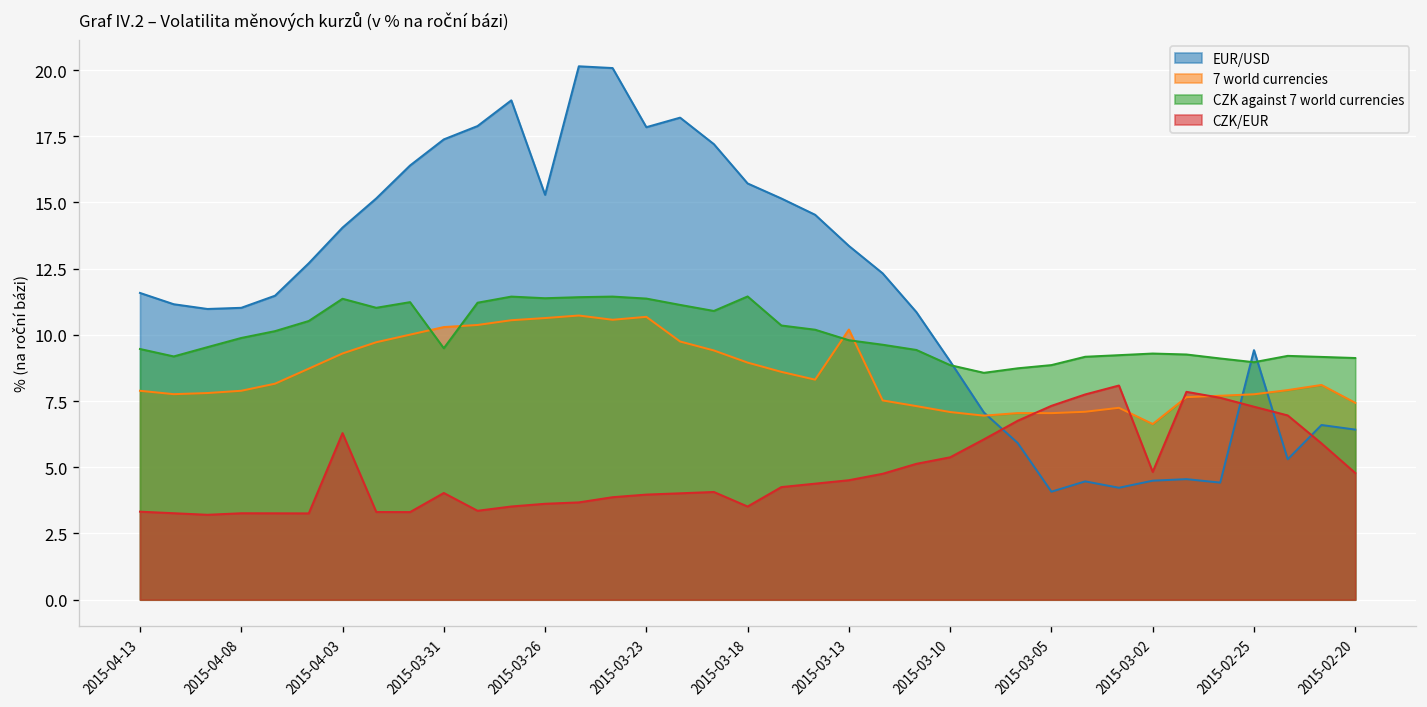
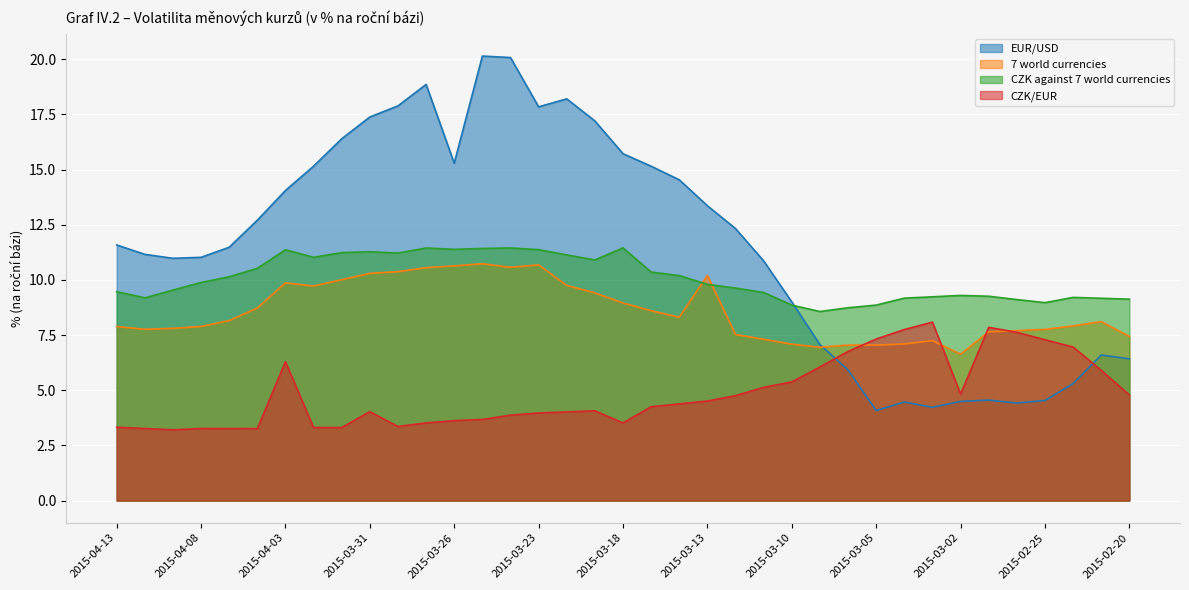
7 world currencies, 2015-04-03: 9.3 -> 9.9
CZK against 7 world currencies, 2015-03-31: 9.5 -> 11.3
EUR/USD, 2015-02-25: 9.4 -> 4.5
